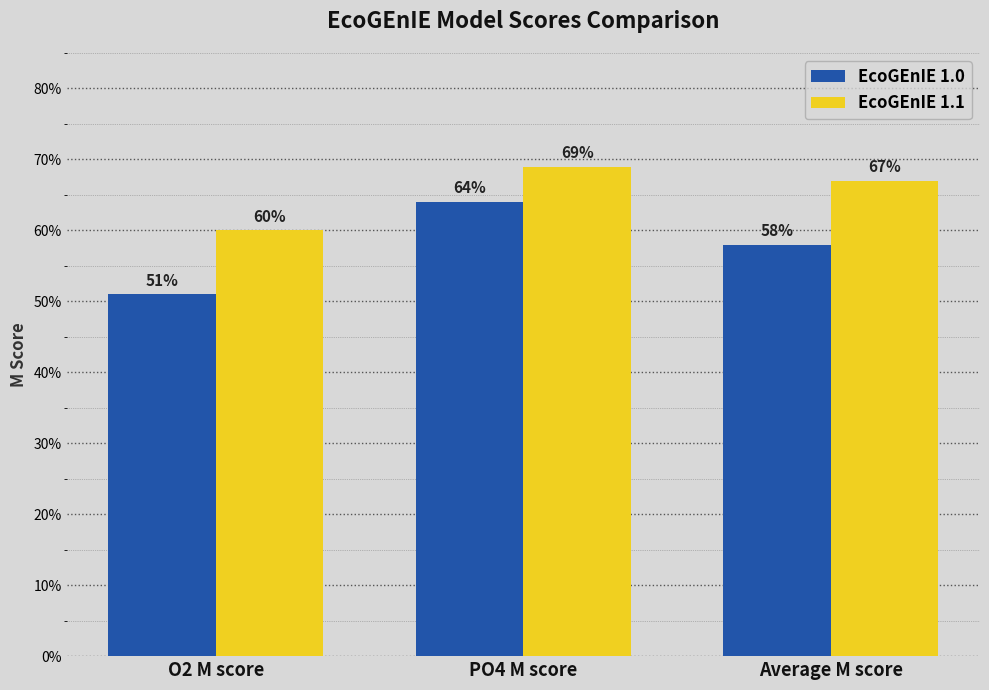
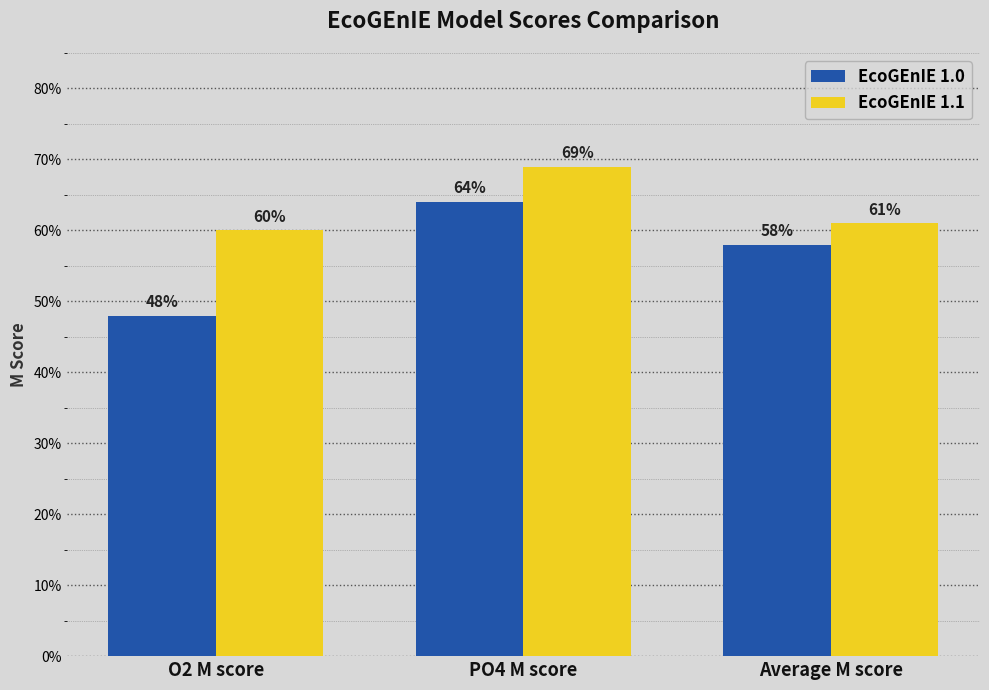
EcoGEnIE 1.0, O2 M score: 51% -> 48%
EcoGEnIE 1.1, Average M score: 67% -> 61%
